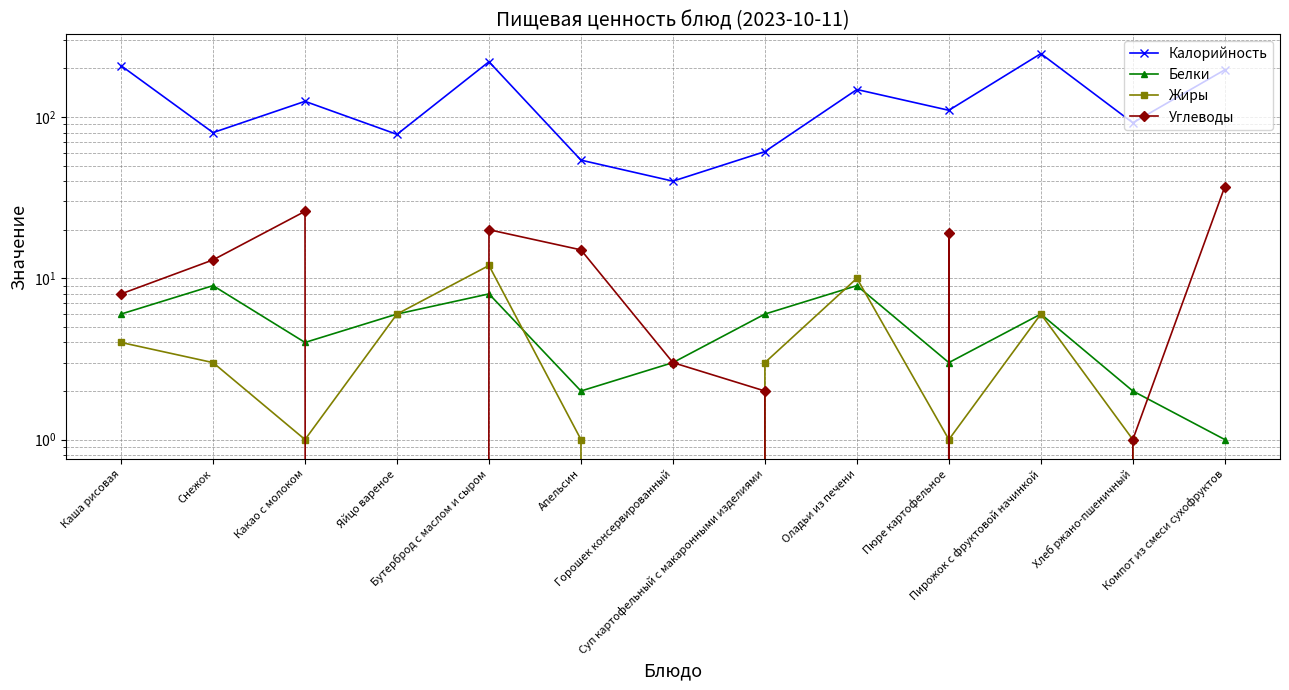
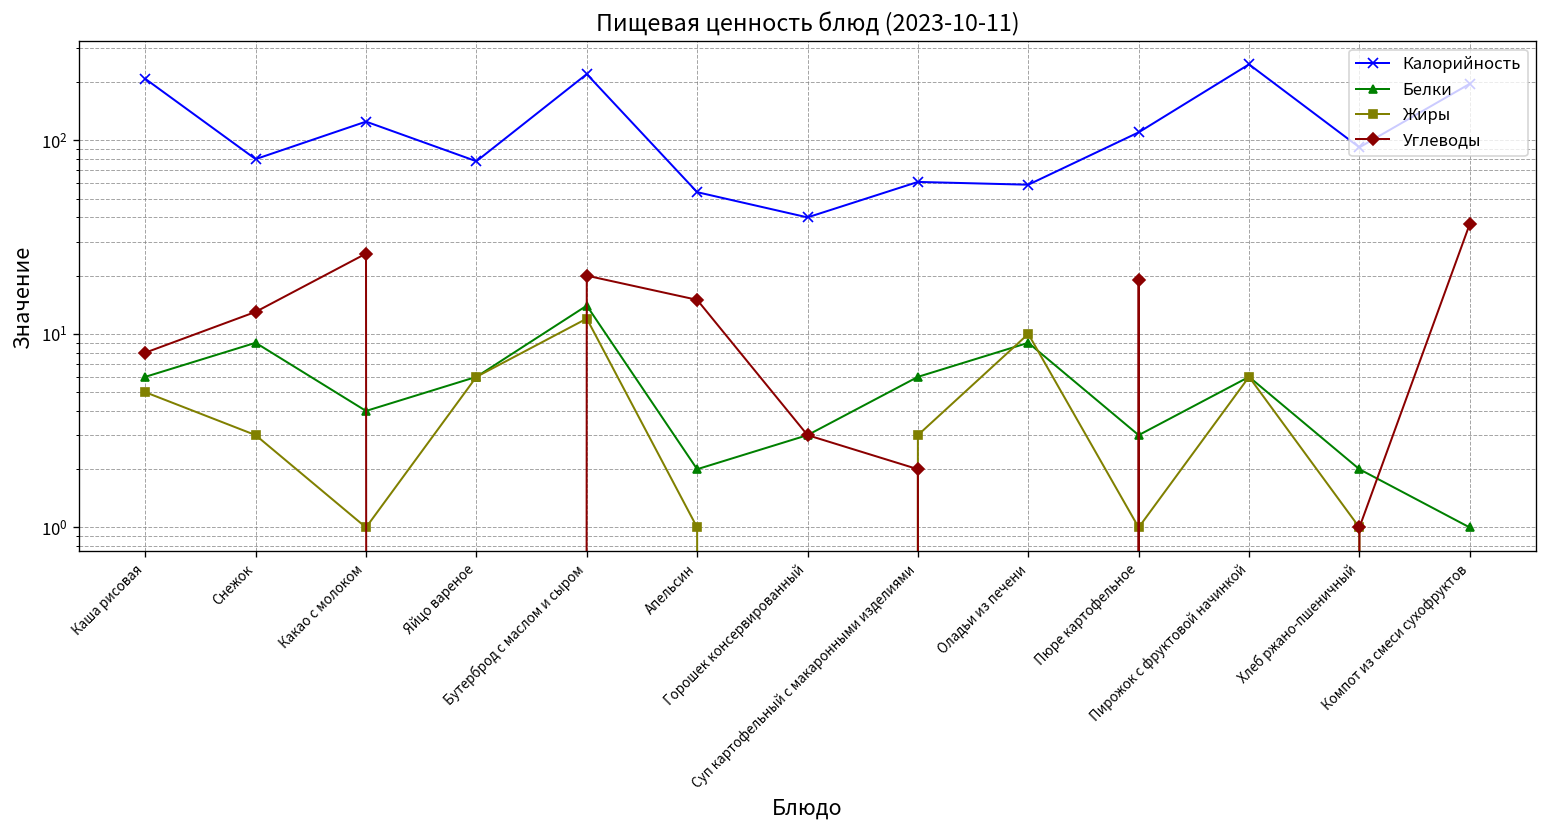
Жиры, Каша рисовая: 4 -> 5
Белки, Бутерброд с маслом и сыром: 8 -> 14
Калорийность, Оладьи из печени: 150 -> 59
